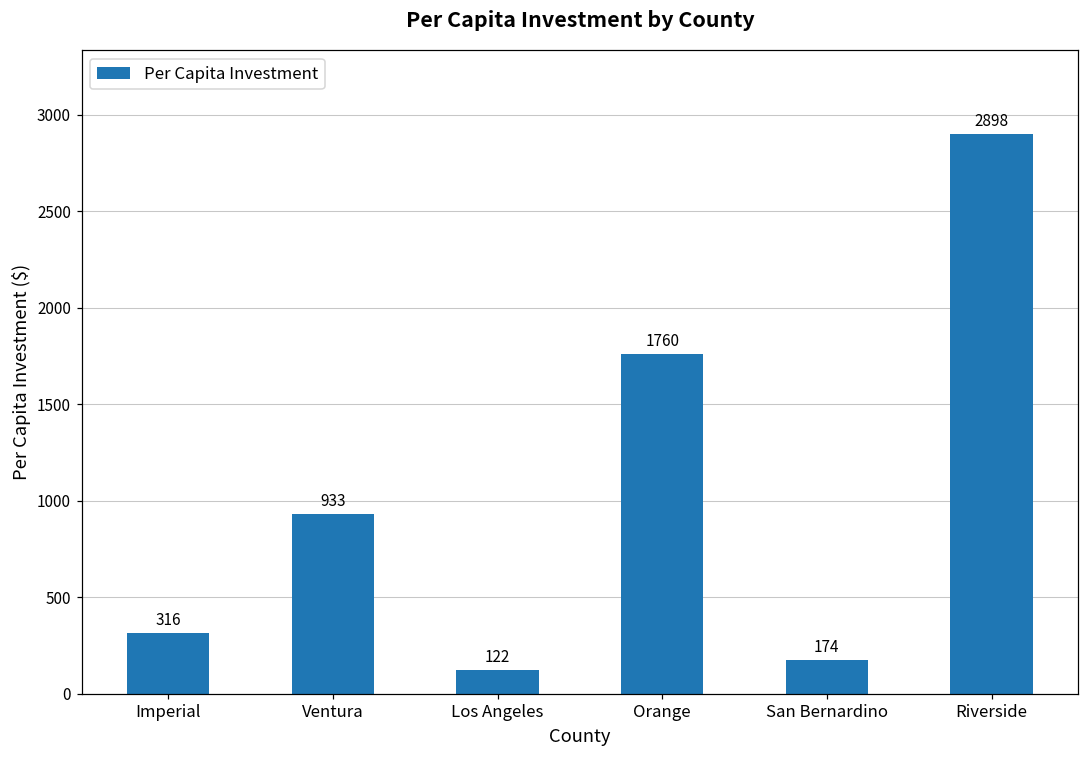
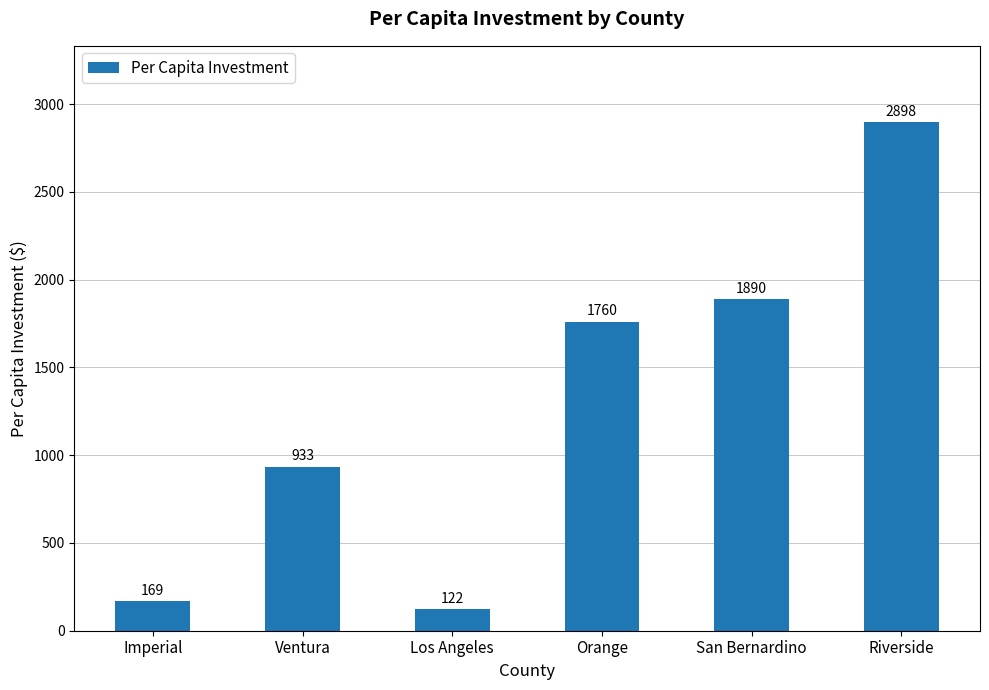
Imperial: 316 -> 169
San Bernardino: 174 -> 1890
